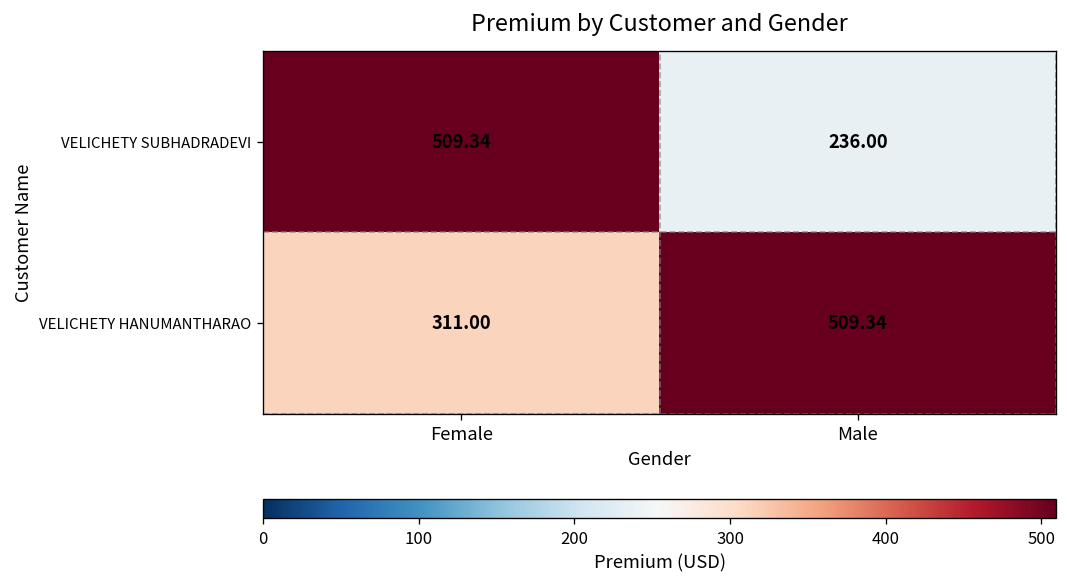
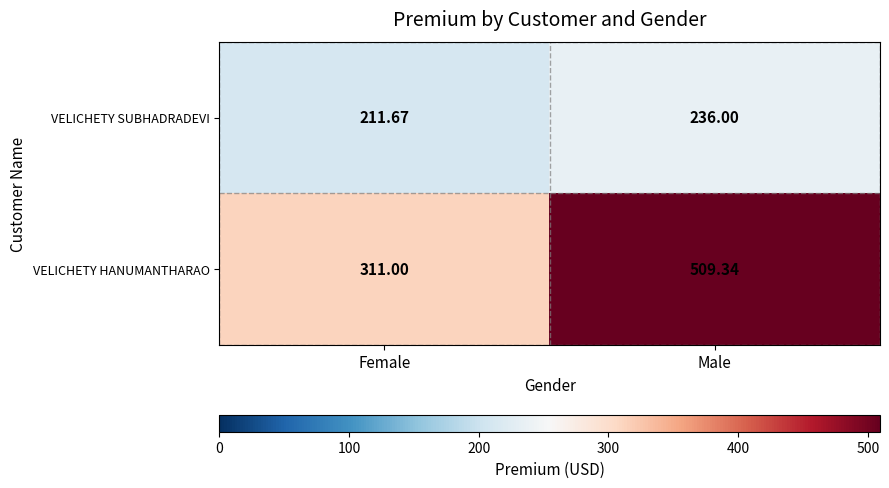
VELICHETY SUBHADRADEVI, Female: 509.34 -> 211.67
